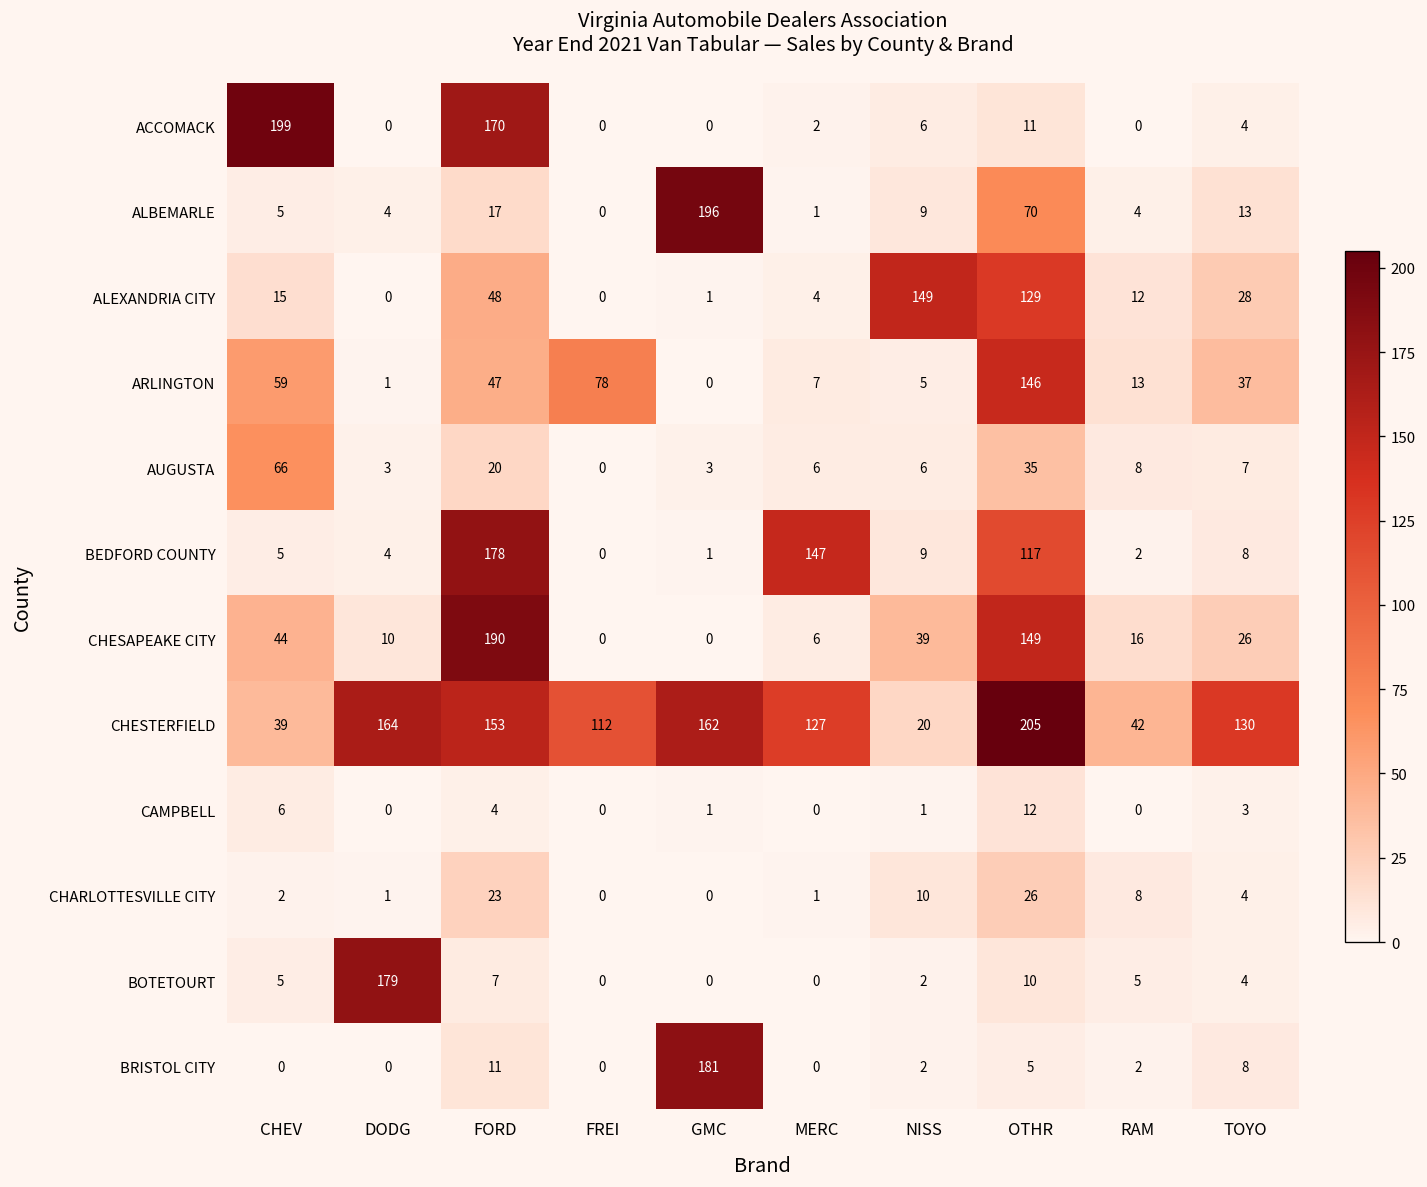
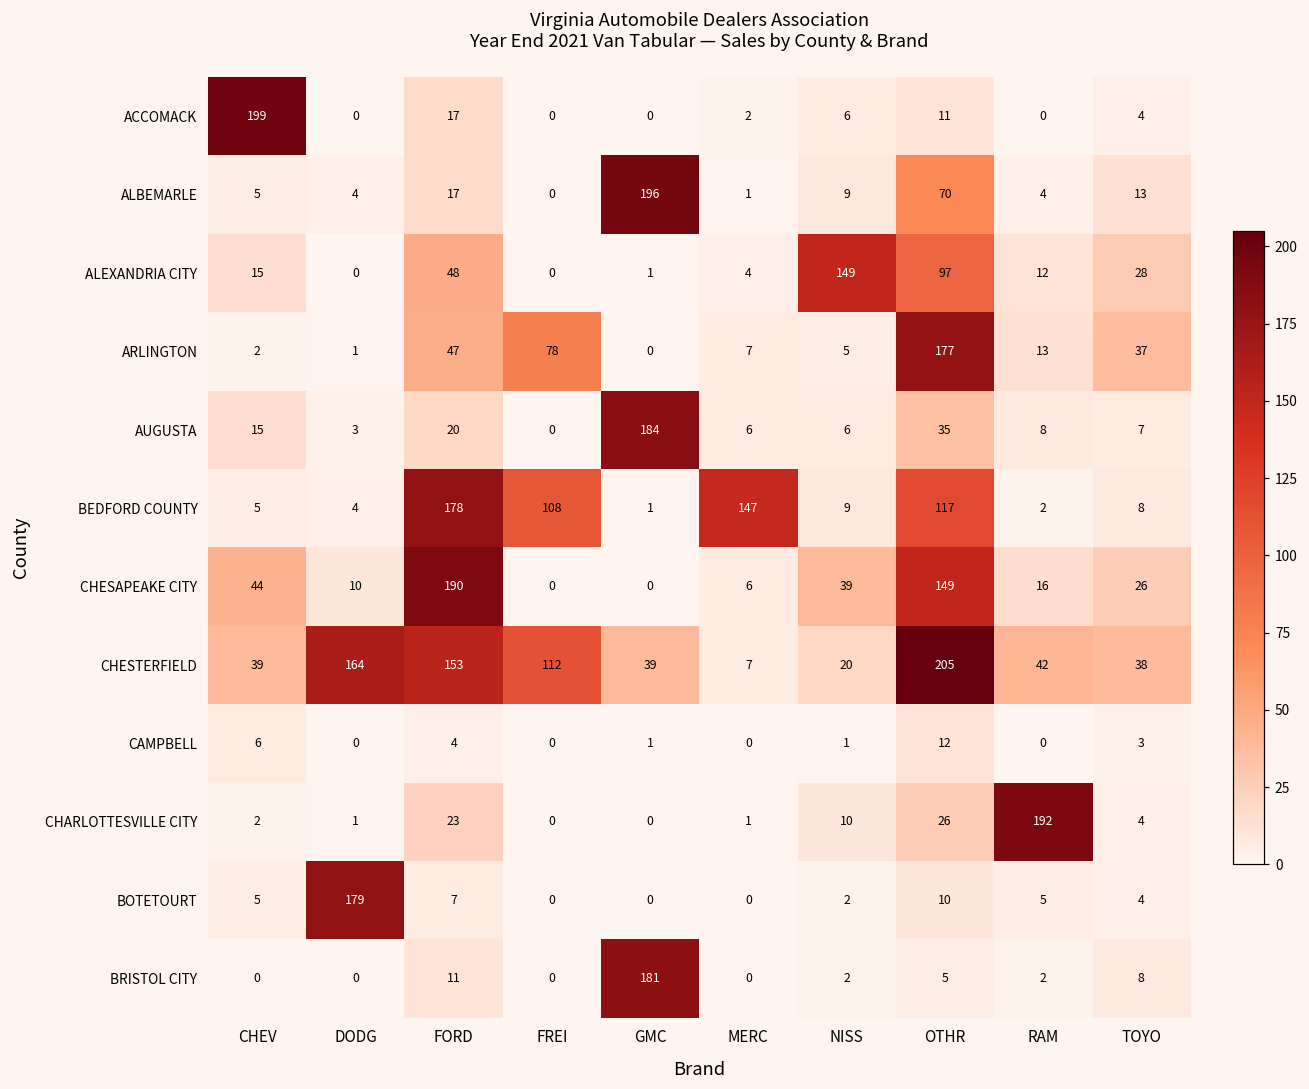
ACCOMACK, FORD: 170 -> 17
ALEXANDRIA CITY, OTHR: 129 -> 97
ARLINGTON, CHEV: 59 -> 2
ARLINGTON, OTHR: 146 -> 177
AUGUSTA, CHEV: 66 -> 15
AUGUSTA, GMC: 3 -> 184
BEDFORD COUNTY, FREI: 0 -> 108
CHESTERFIELD, GMC: 162 -> 39
CHESTERFIELD, MERC: 127 -> 7
CHESTERFIELD, TOYO: 130 -> 38
CHARLOTTESVILLE CITY, RAM: 8 -> 192
